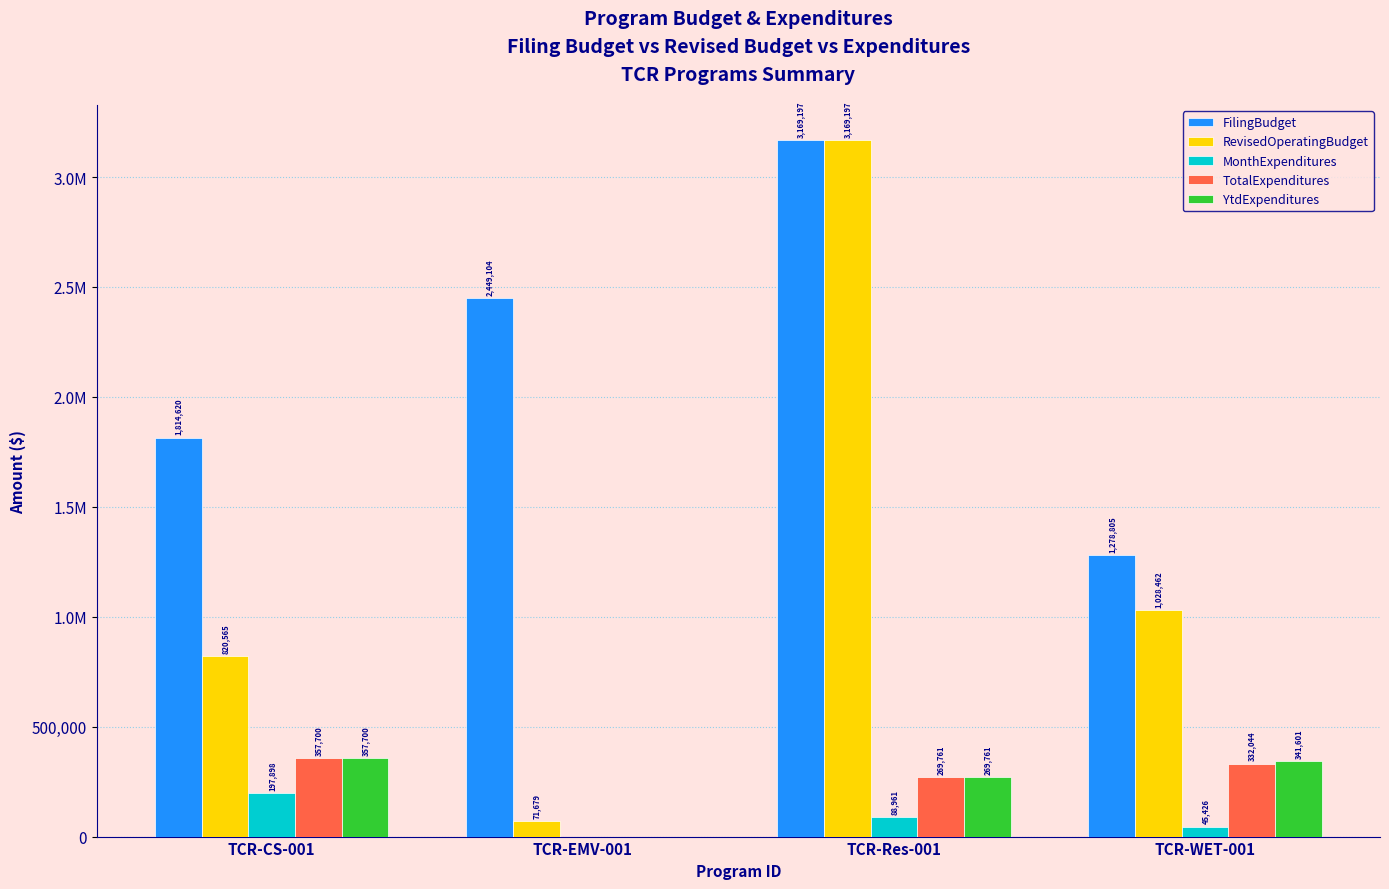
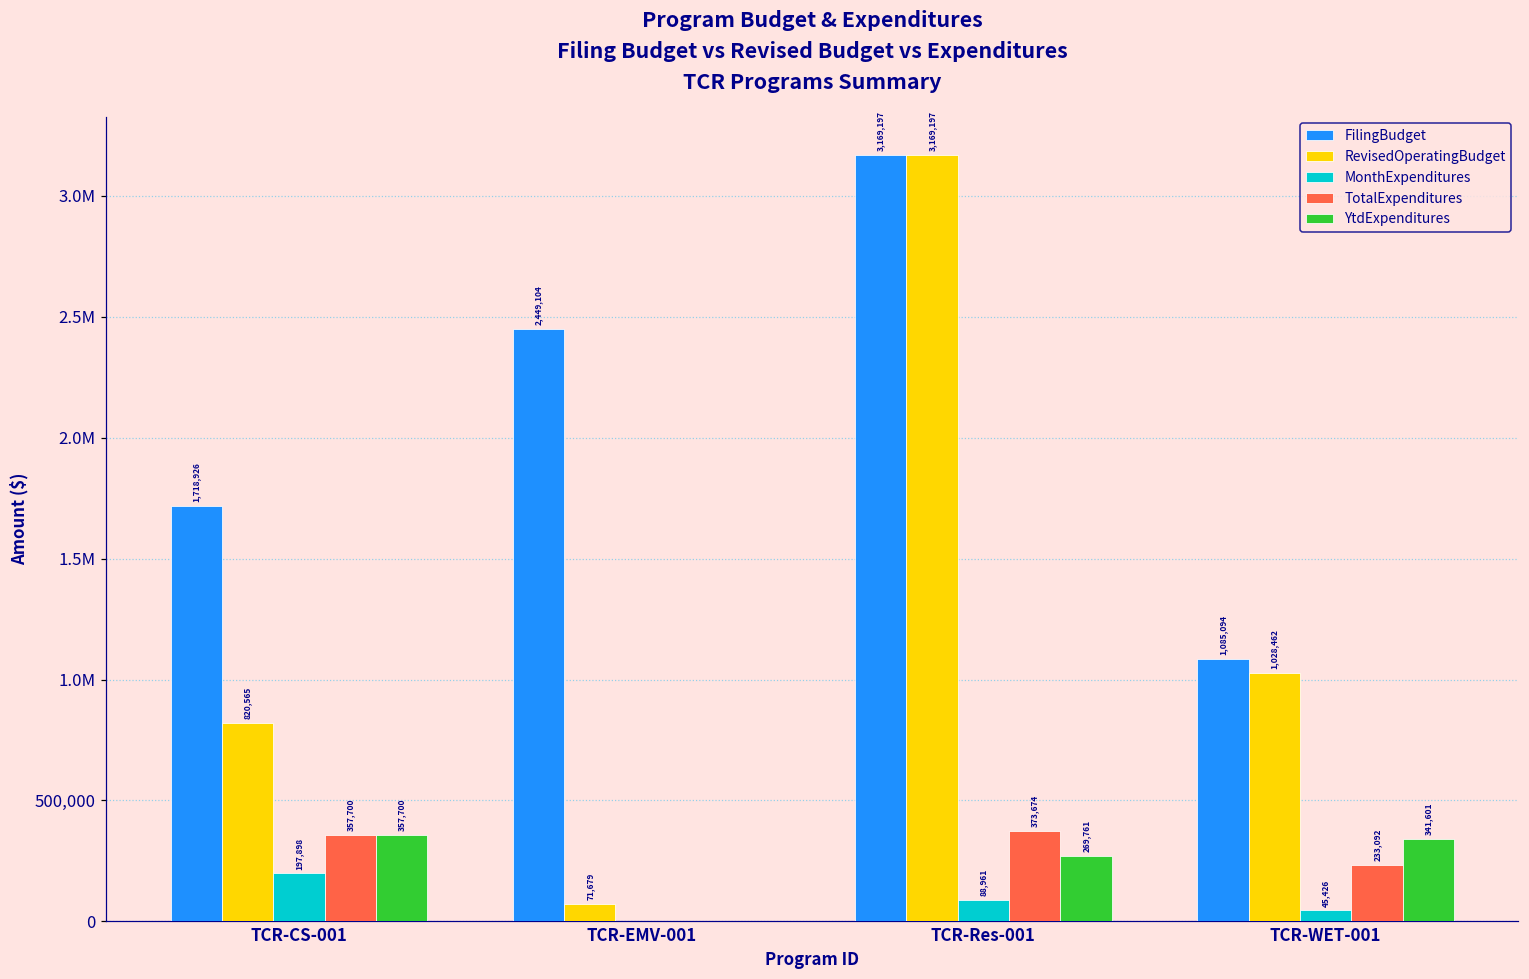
FilingBudget, TCR-CS-001: 1,814,620 -> 1,718,926
TotalExpenditures, TCR-Res-001: 269,761 -> 373,674
FilingBudget, TCR-WET-001: 1,278,805 -> 1,085,094
TotalExpenditures, TCR-WET-001: 332,044 -> 233,092
